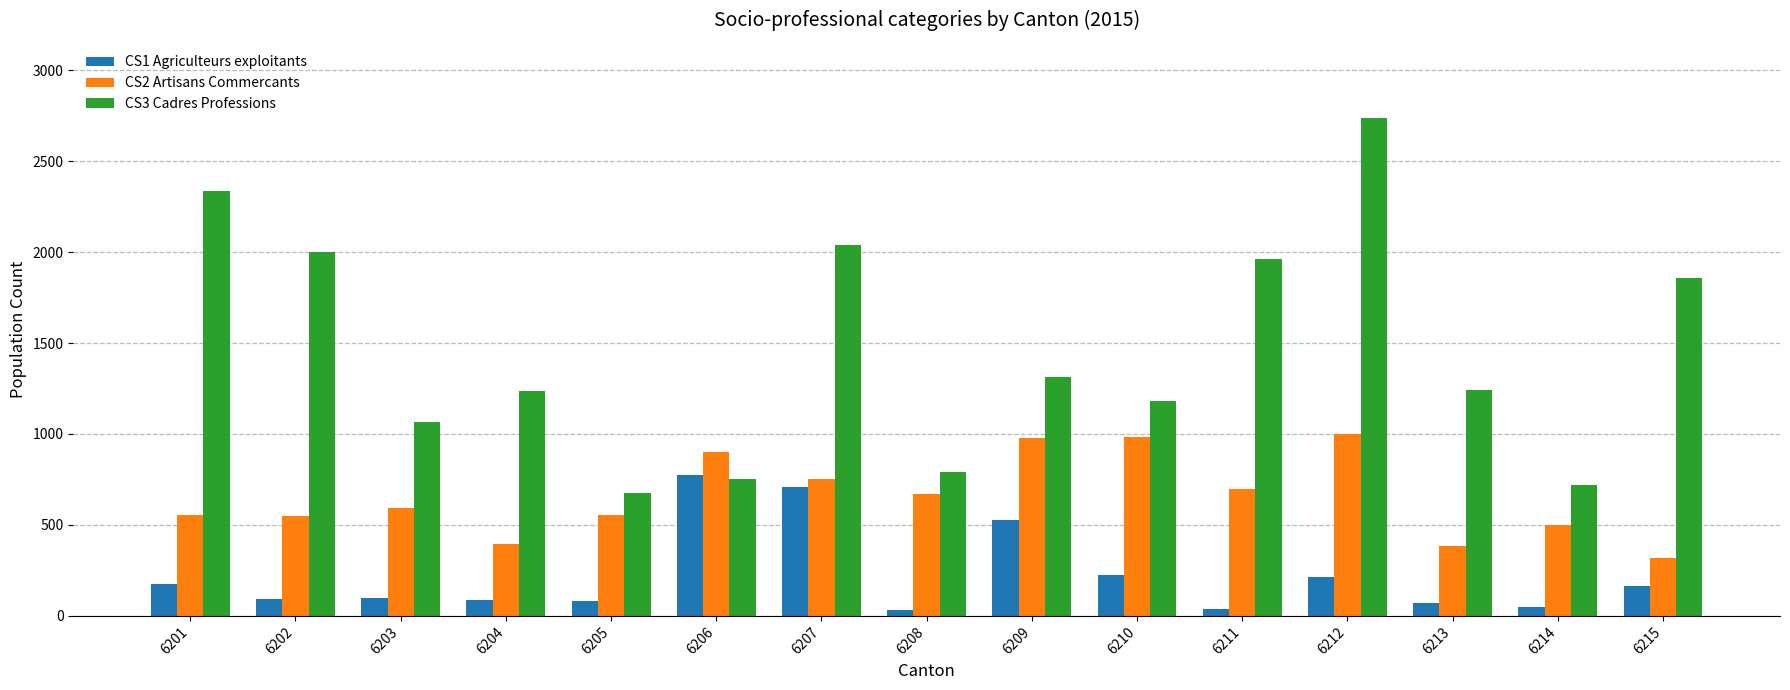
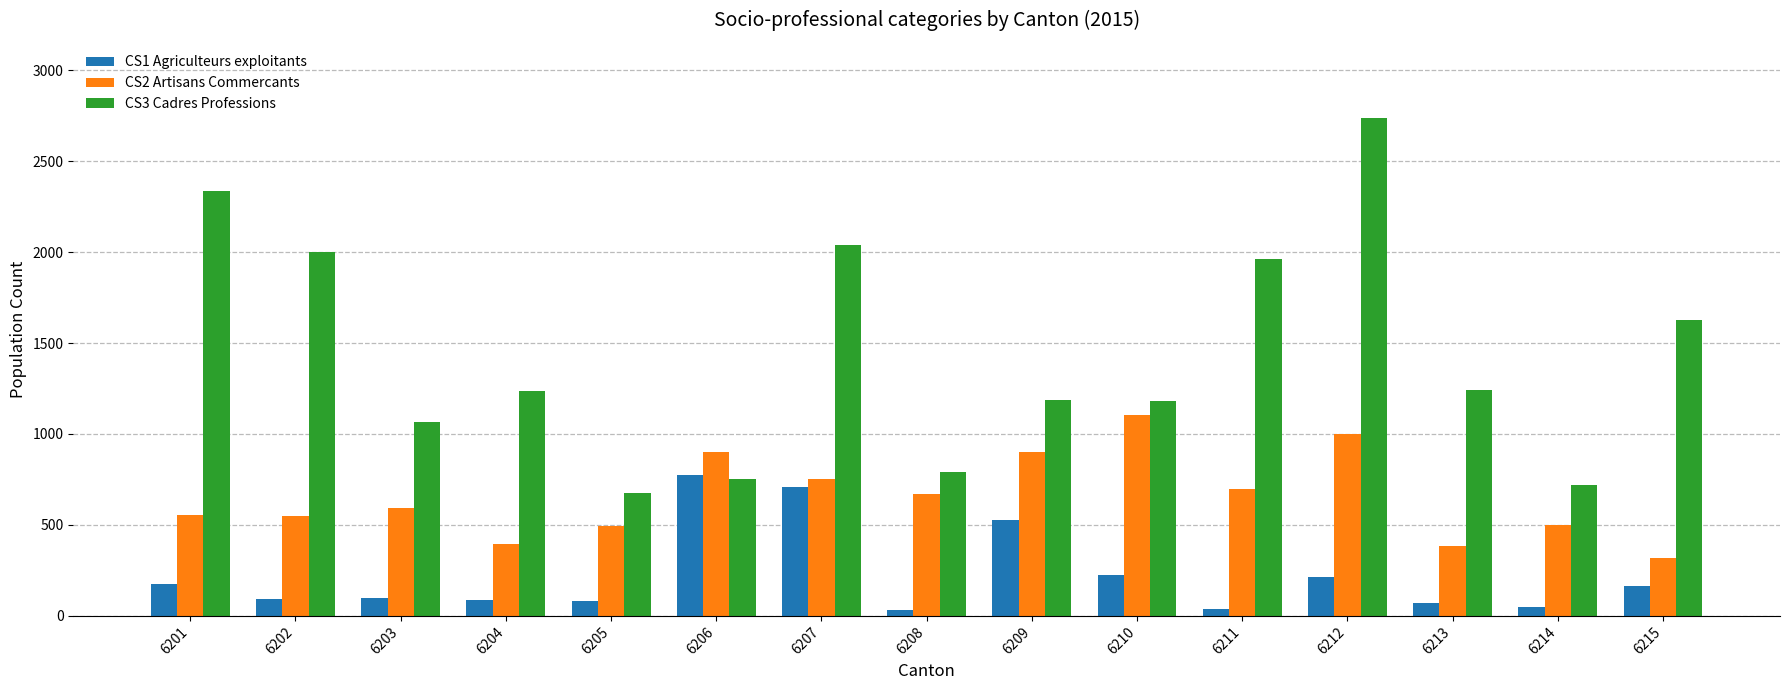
CS2 Artisans Commercants, 6205: 550 -> 490
CS2 Artisans Commercants, 6209: 980 -> 900
CS3 Cadres Professions, 6209: 1310 -> 1190
CS2 Artisans Commercants, 6210: 980 -> 1100
CS3 Cadres Professions, 6215: 1860 -> 1630
